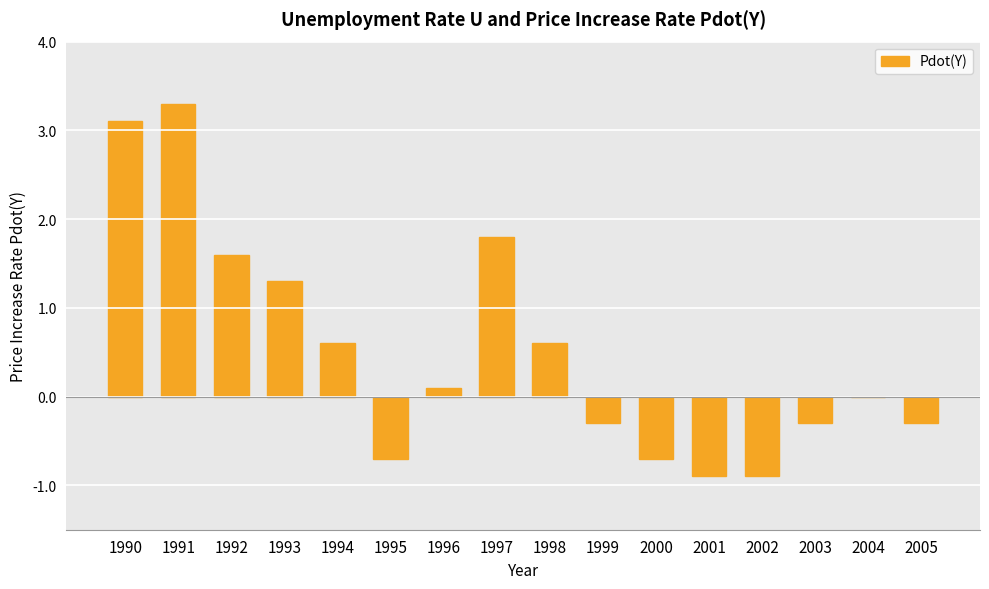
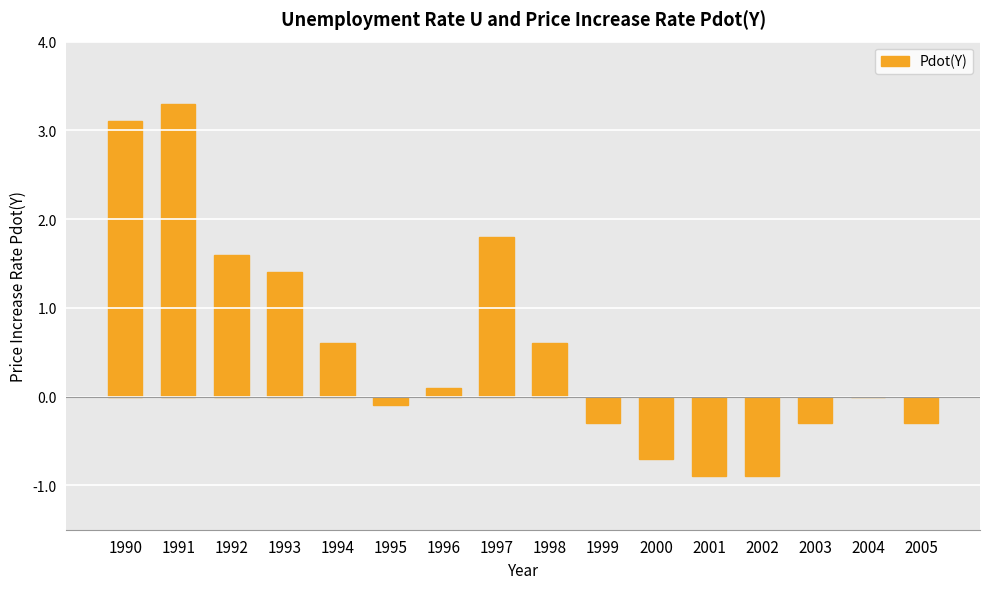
1993: 1.3 -> 1.4
1995: -0.7 -> -0.1
